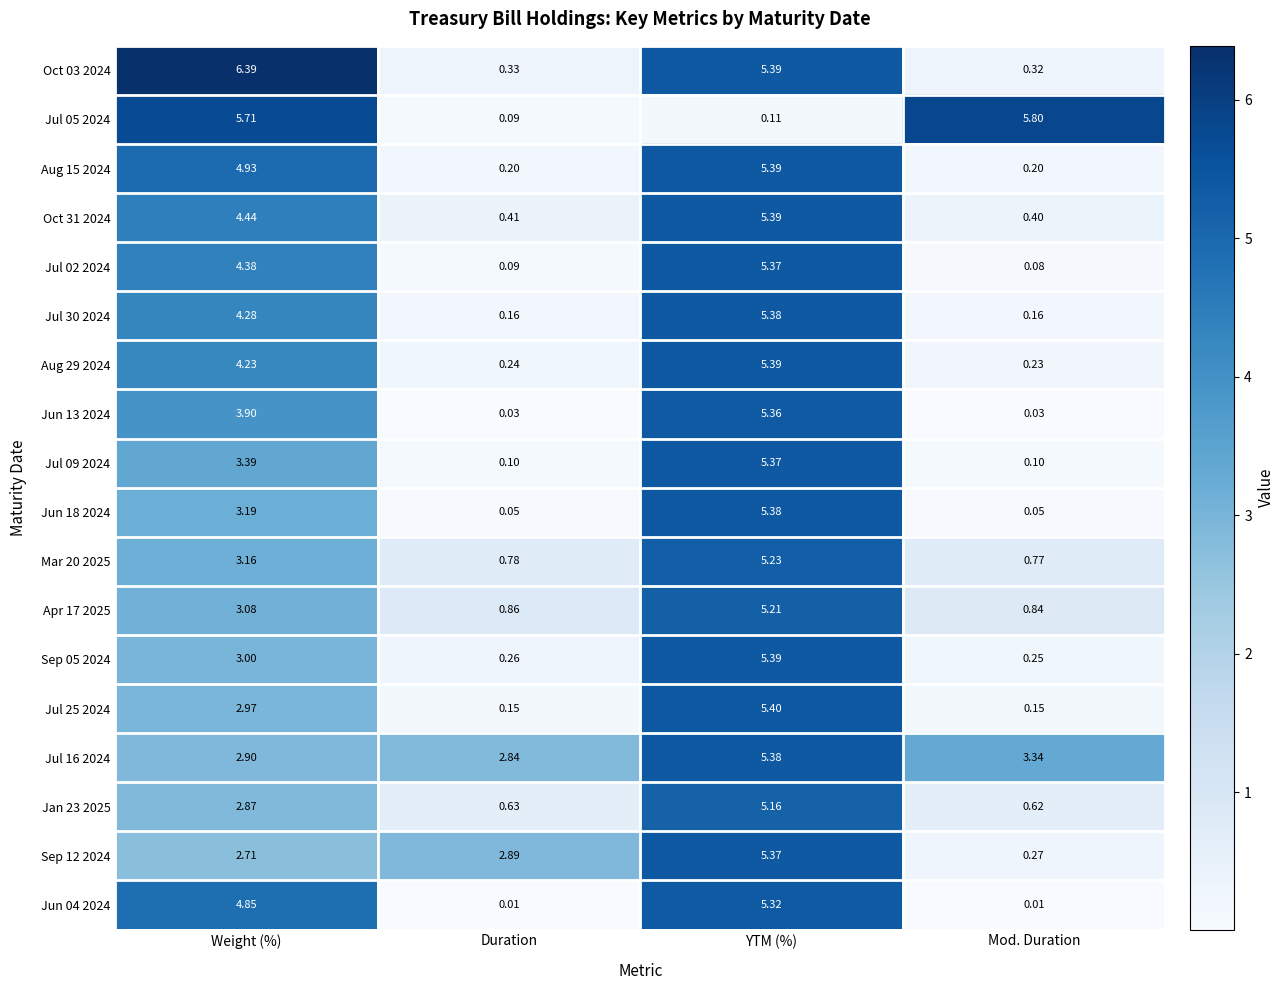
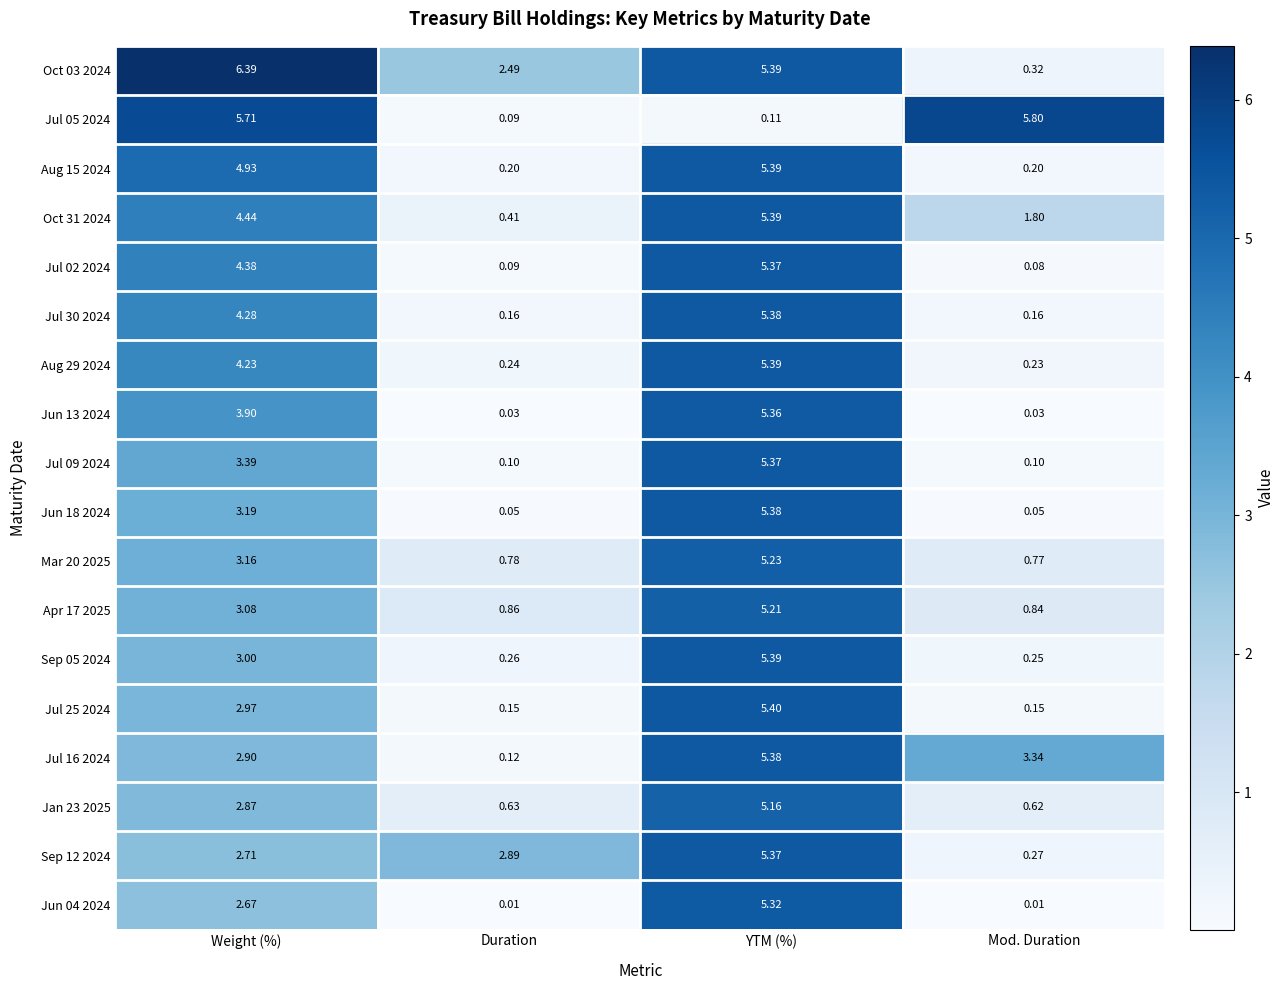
Oct 03 2024, Duration: 0.33 -> 2.49
Oct 31 2024, Mod. Duration: 0.40 -> 1.80
Jul 16 2024, Duration: 2.84 -> 0.12
Jun 04 2024, Weight (%): 4.85 -> 2.67
